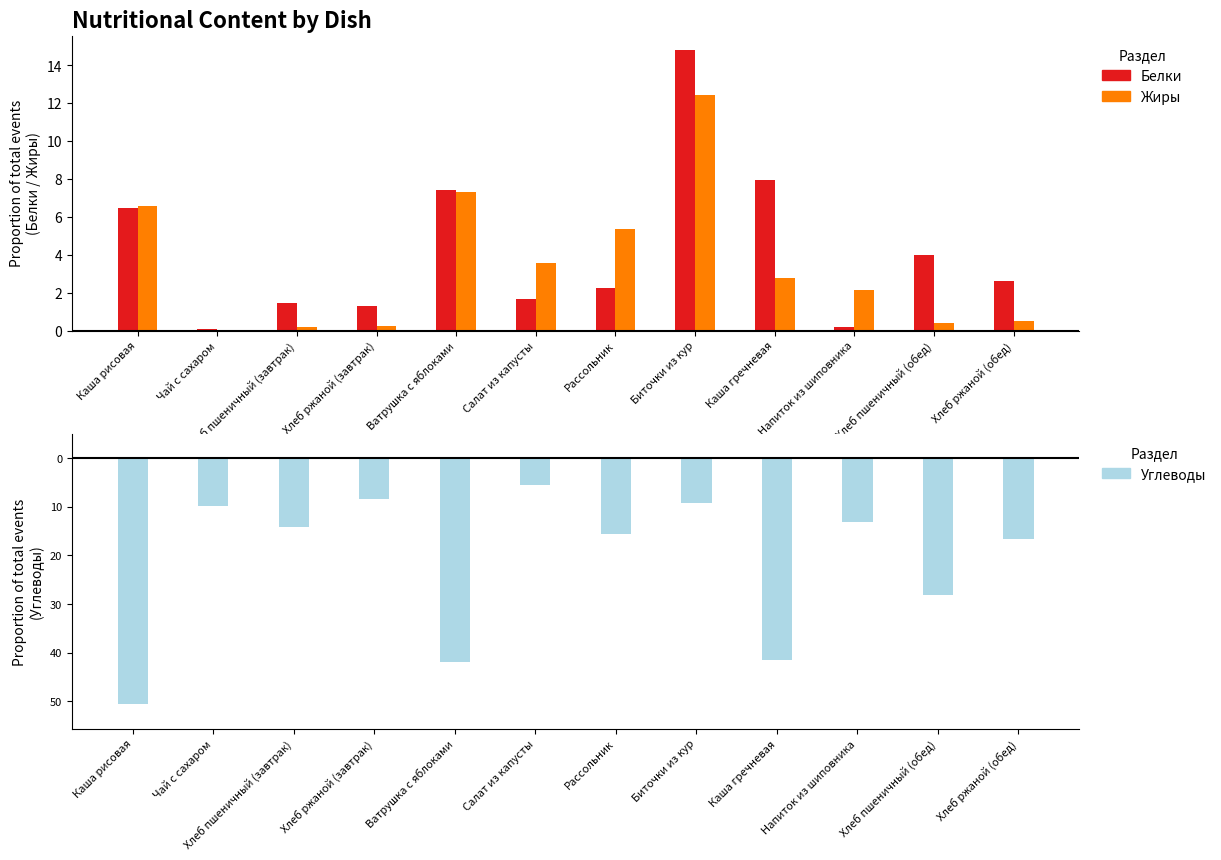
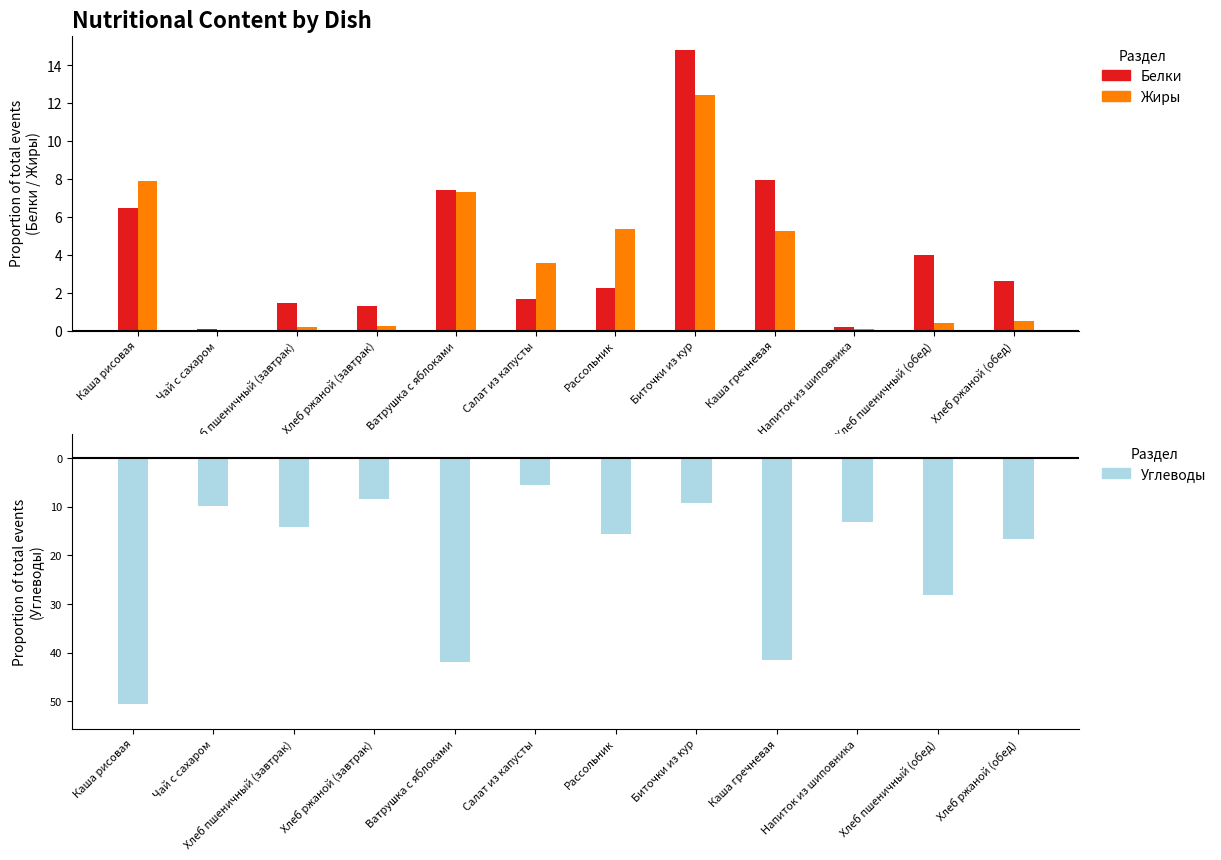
Nutritional Content by Dish, Жиры, Каша рисовая: 6.6 -> 7.9
Nutritional Content by Dish, Жиры, Каша гречневая: 2.8 -> 5.3
Nutritional Content by Dish, Жиры, Напиток из шиповника: 2.2 -> 0.1
